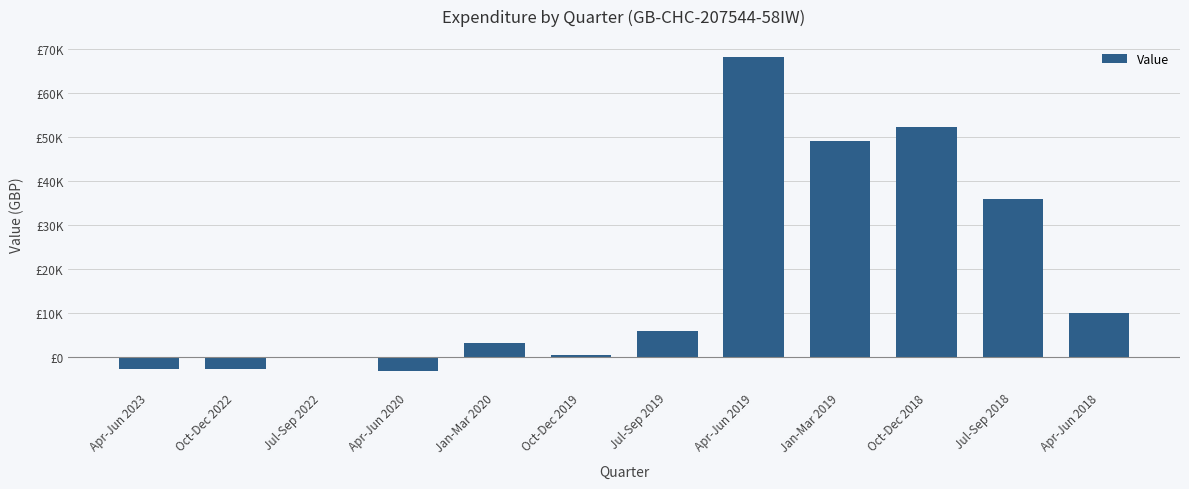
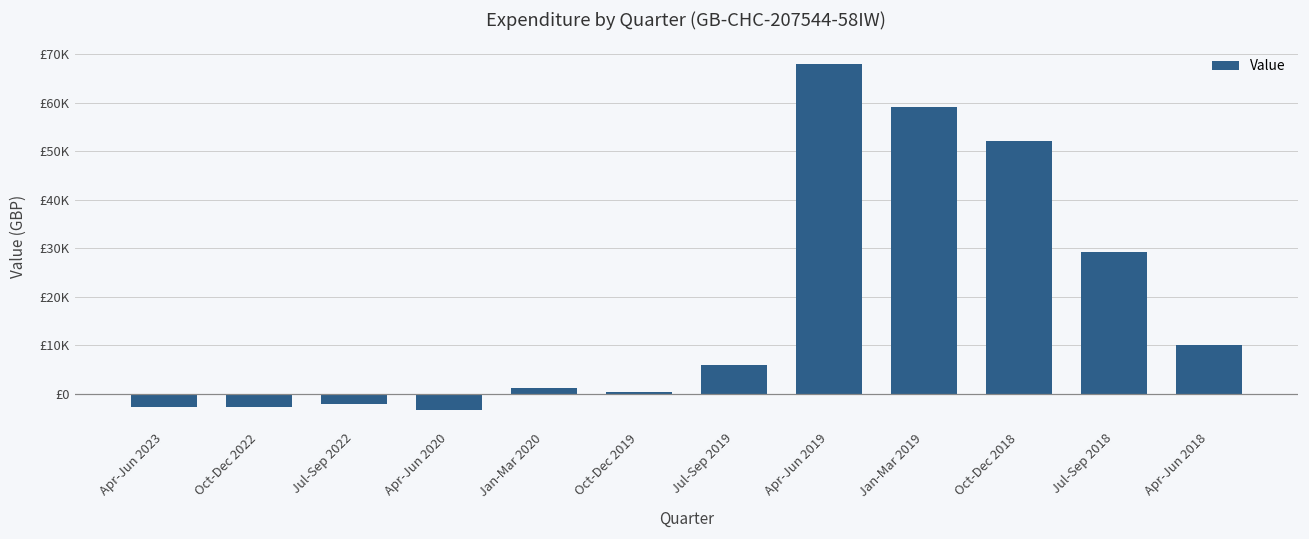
Jul-Sep 2022: £0 -> £-2000
Jan-Mar 2020: £3000 -> £1000
Jan-Mar 2019: £49000 -> £59000
Jul-Sep 2018: £36000 -> £29000
